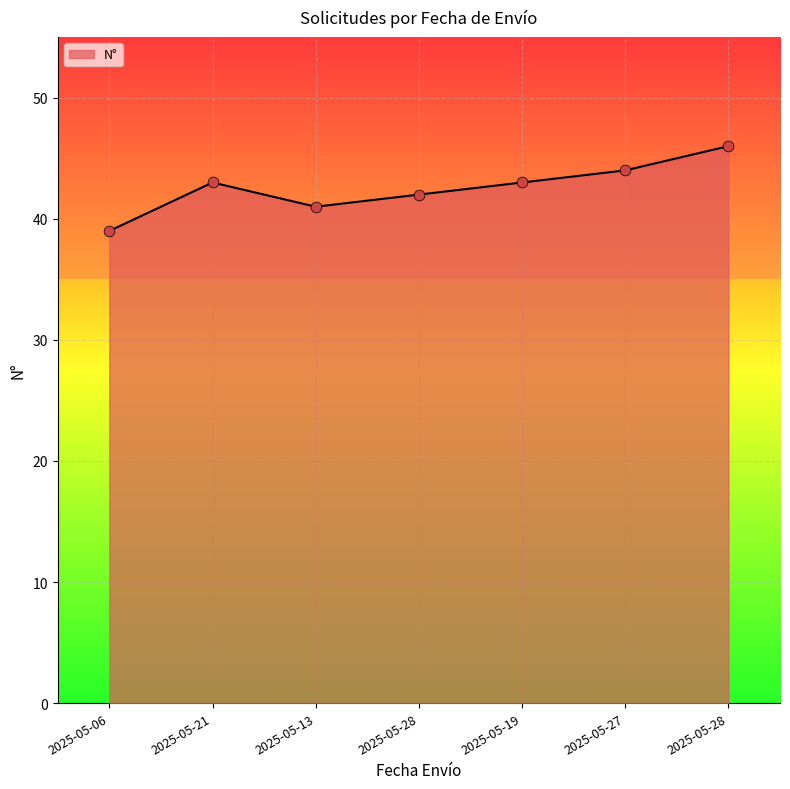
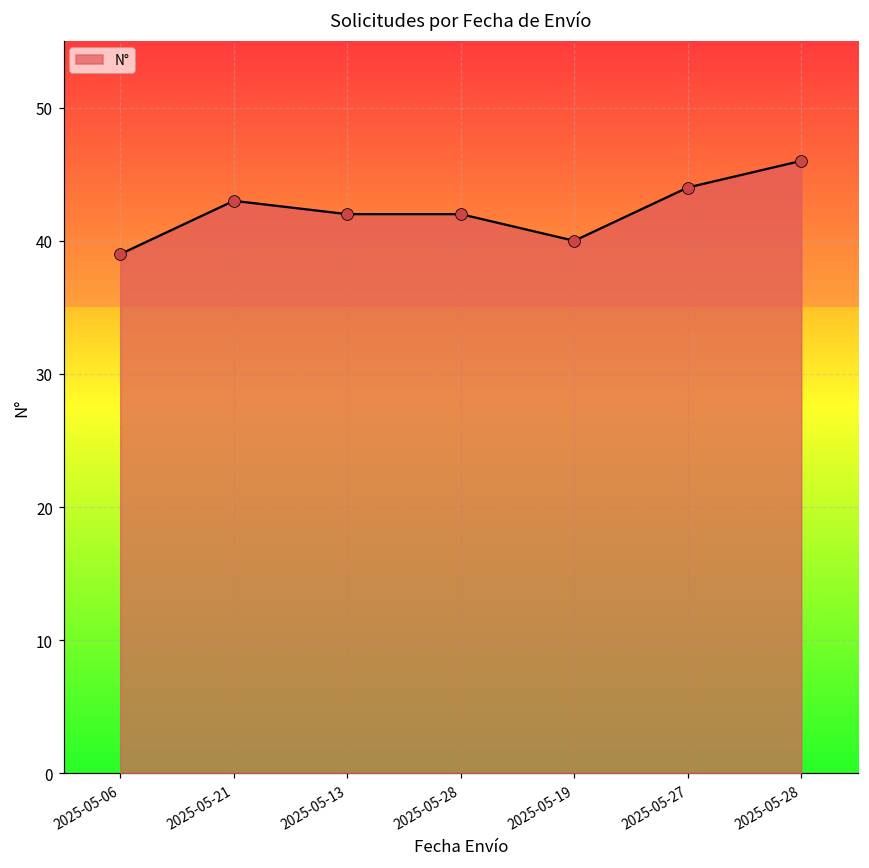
2025-05-13: 41 -> 42
2025-05-19: 43 -> 40
